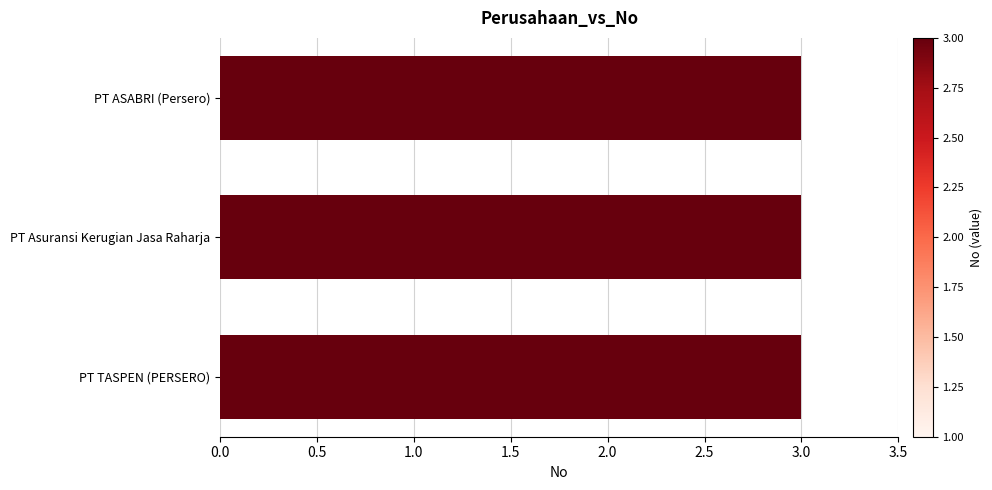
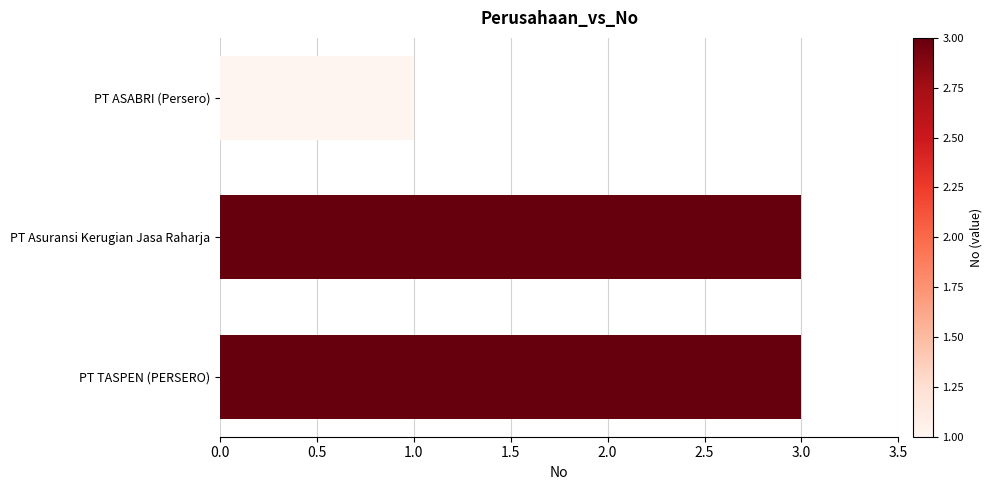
PT ASABRI (Persero): 3 -> 1
